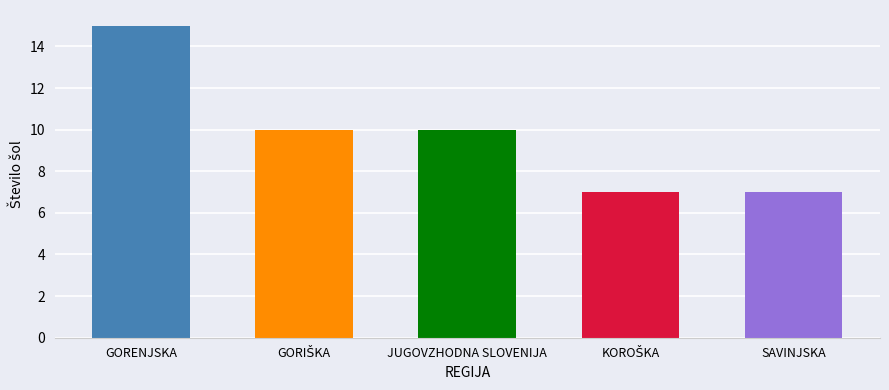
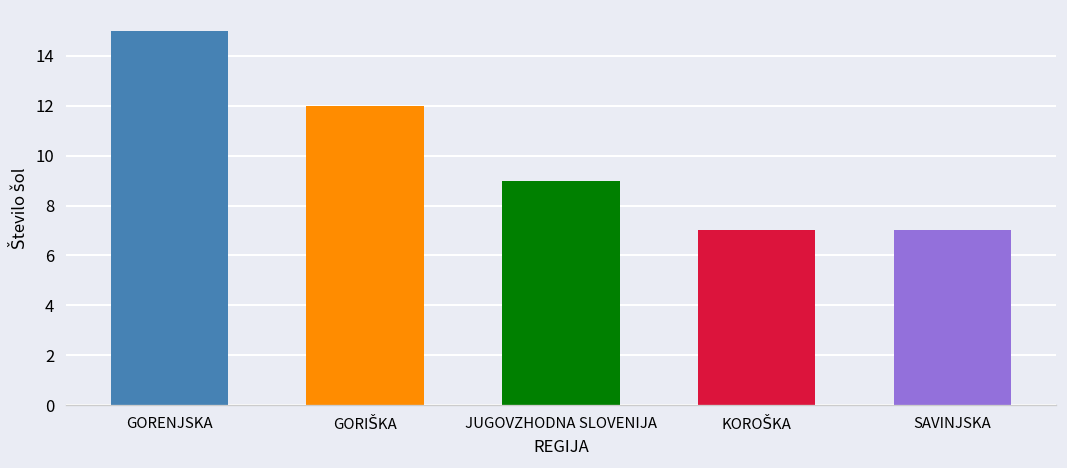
GORIŠKA: 10 -> 12
JUGOVZHODNA SLOVENIJA: 10 -> 9
